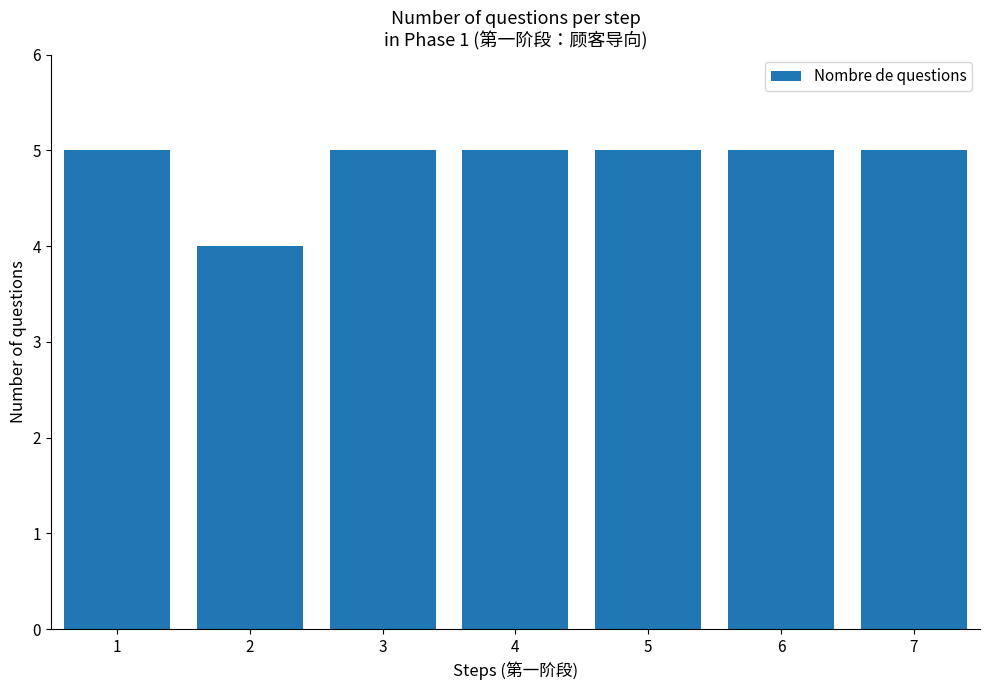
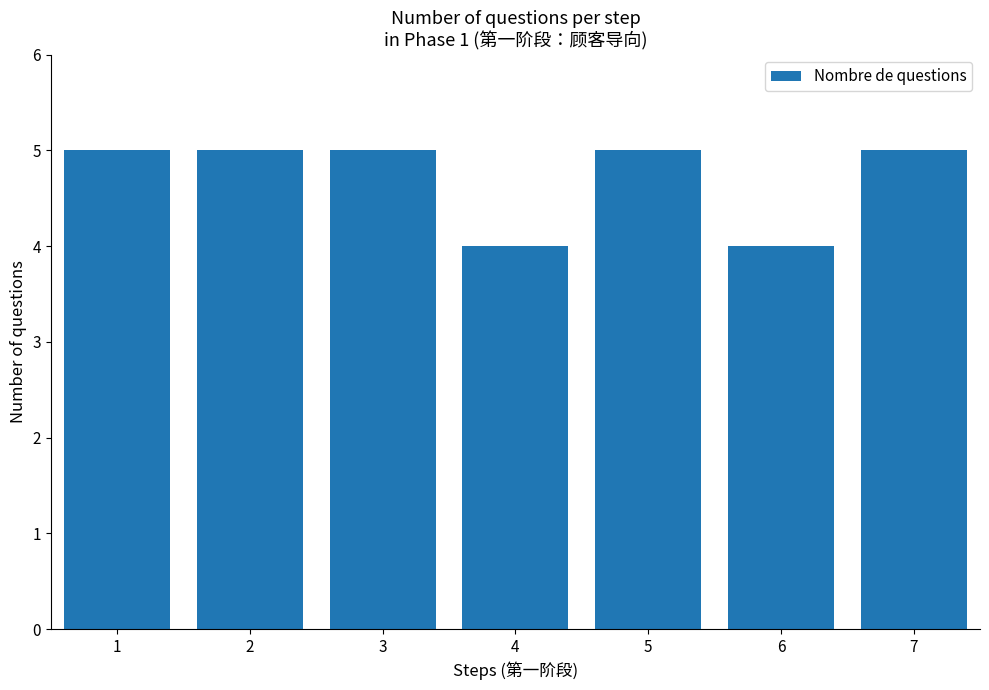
2: 4 -> 5
4: 5 -> 4
6: 5 -> 4
